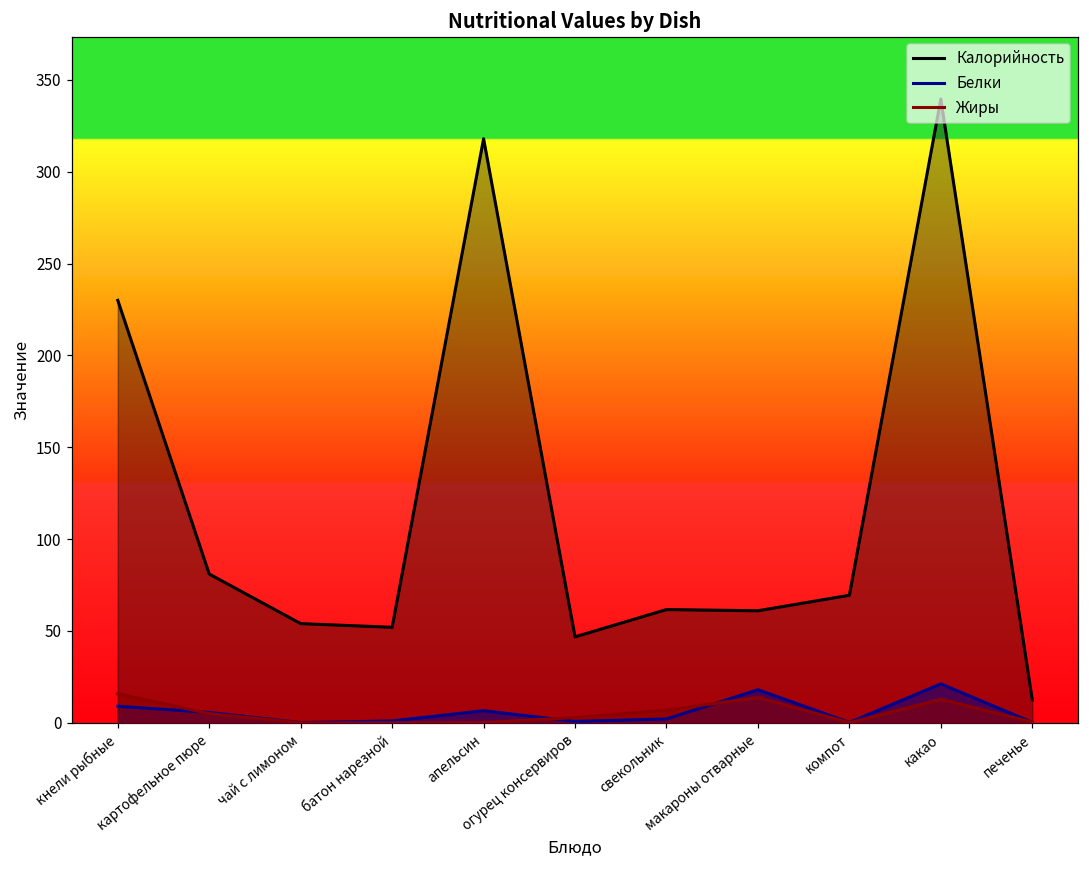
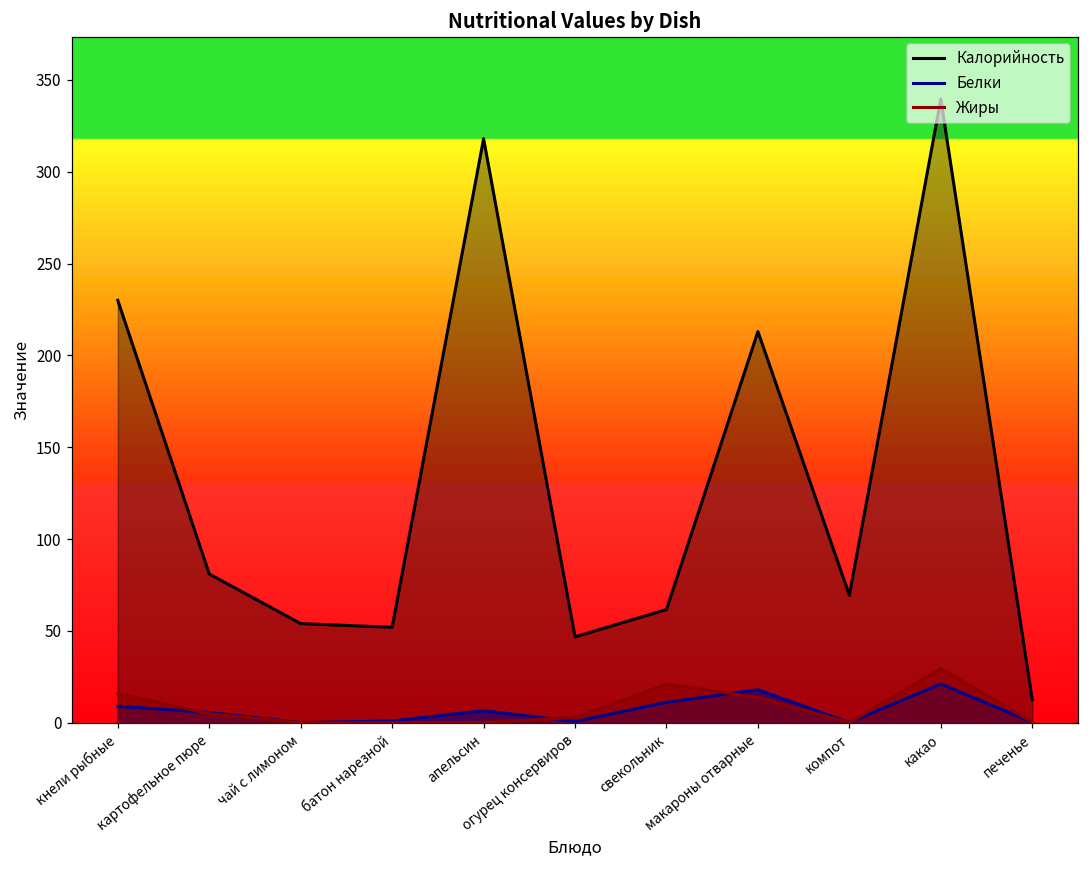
Белки, свекольник: 2 -> 11
Жиры, свекольник: 7 -> 21
Калорийность, макароны отварные: 61 -> 213
Жиры, какао: 13 -> 30
